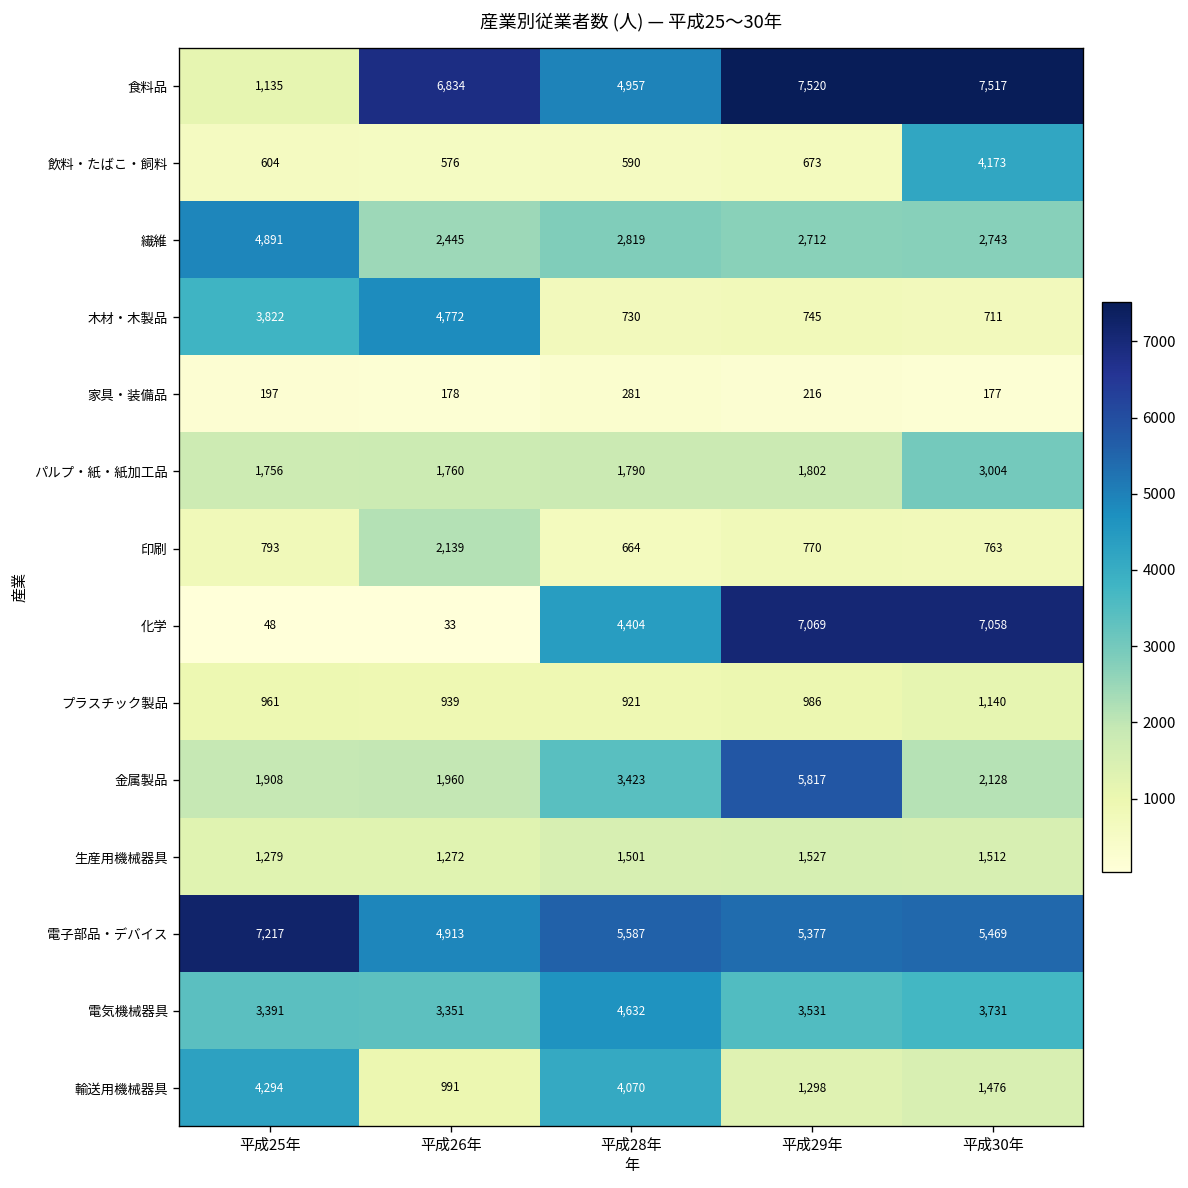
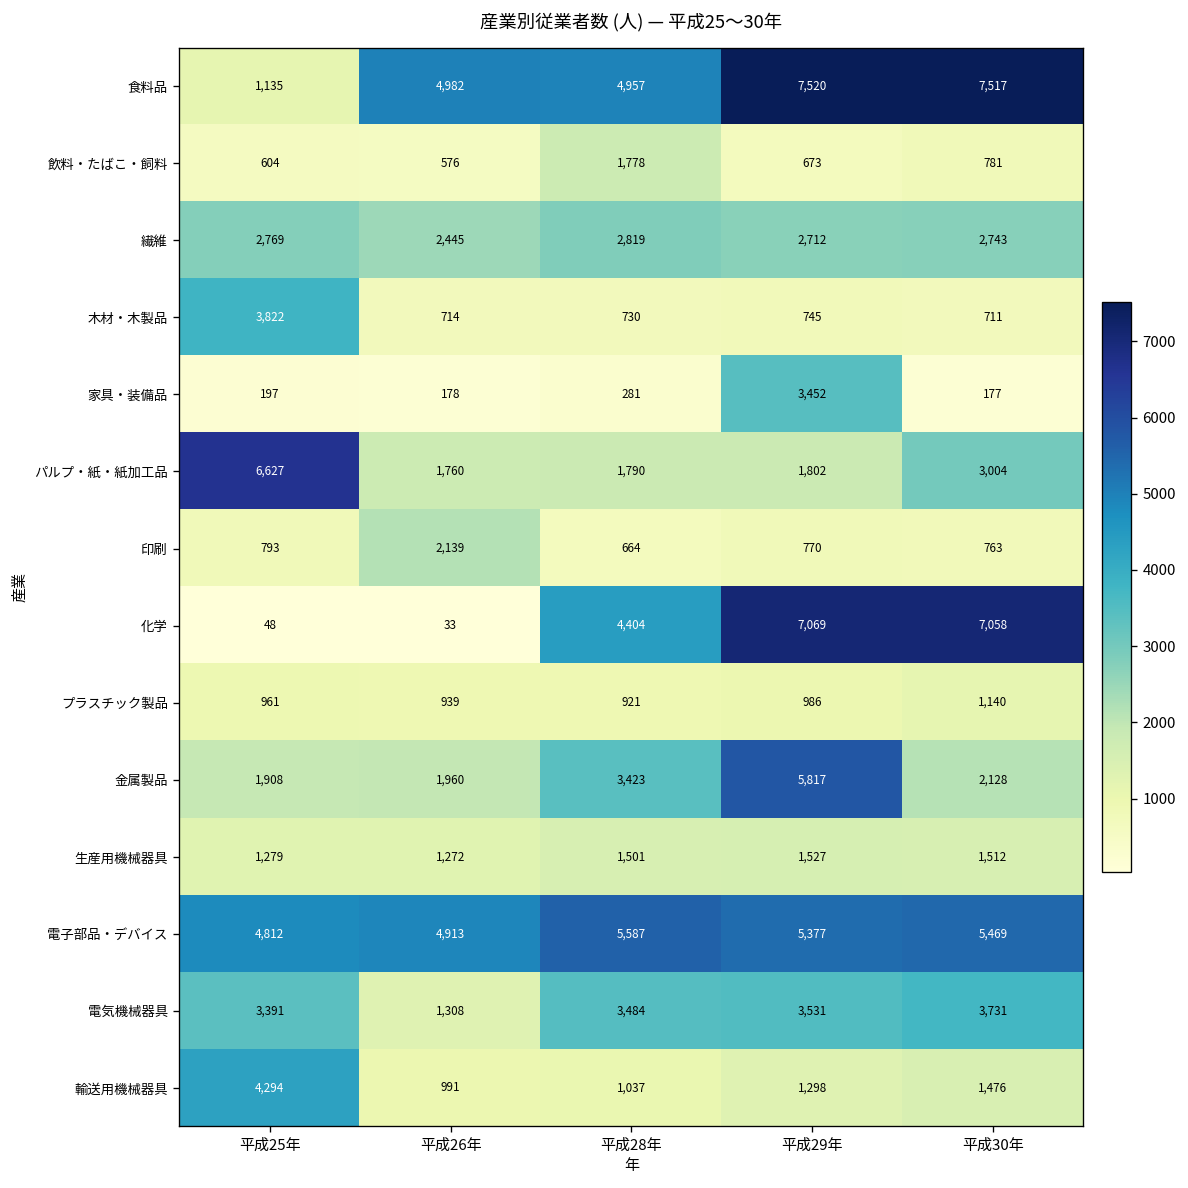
食料品, 平成26年: 6,834 -> 4,982
飲料・たばこ・飼料, 平成28年: 590 -> 1,778
飲料・たばこ・飼料, 平成30年: 4,173 -> 781
繊維, 平成25年: 4,891 -> 2,769
木材・木製品, 平成26年: 4,772 -> 714
家具・装備品, 平成29年: 216 -> 3,452
パルプ・紙・紙加工品, 平成25年: 1,756 -> 6,627
電子部品・デバイス, 平成25年: 7,217 -> 4,812
電気機械器具, 平成26年: 3,351 -> 1,308
電気機械器具, 平成28年: 4,632 -> 3,484
輸送用機械器具, 平成28年: 4,070 -> 1,037
